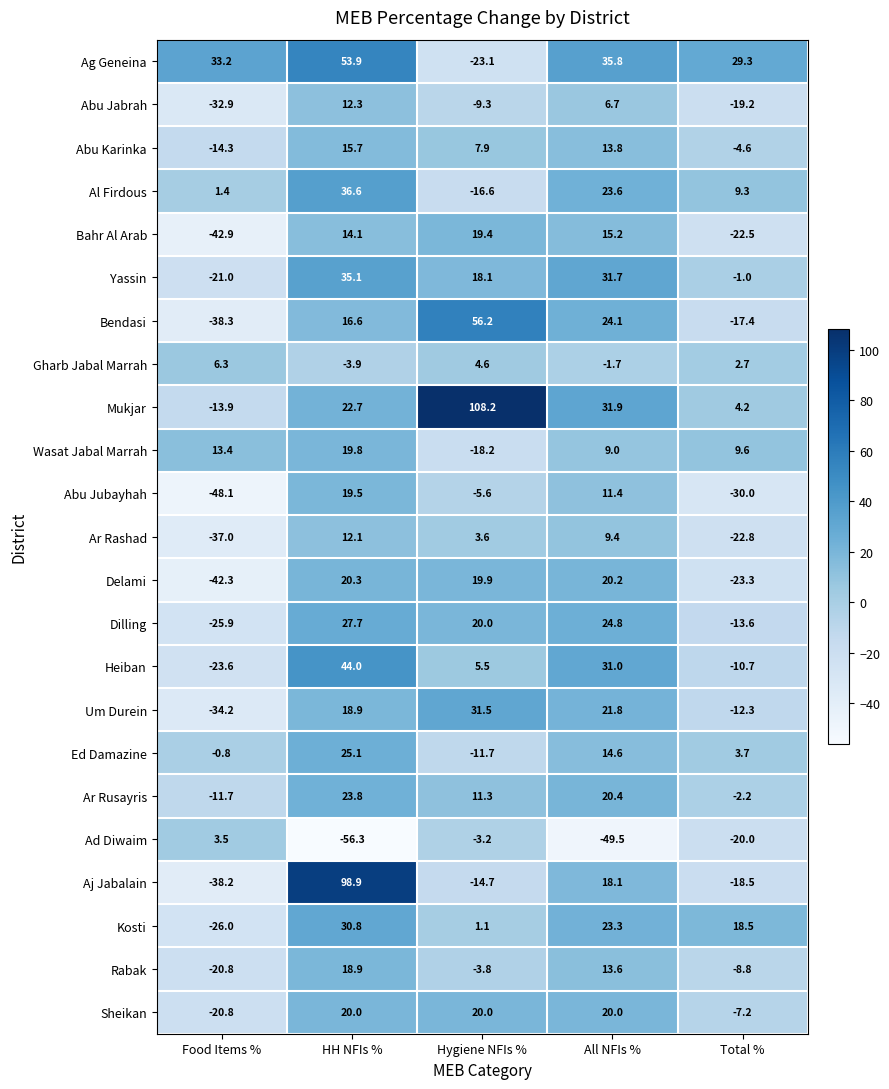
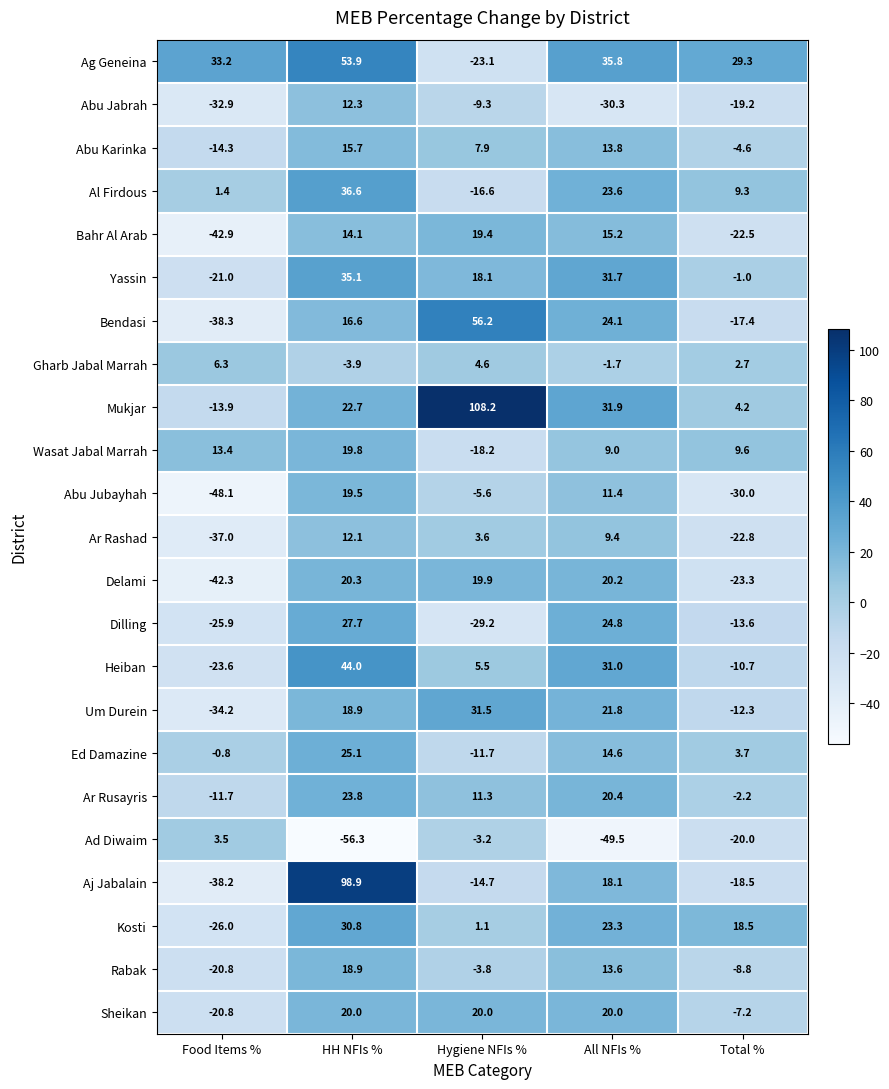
Abu Jabrah, All NFIs %: 6.7 -> -30.3
Dilling, Hygiene NFIs %: 20.0 -> -29.2
